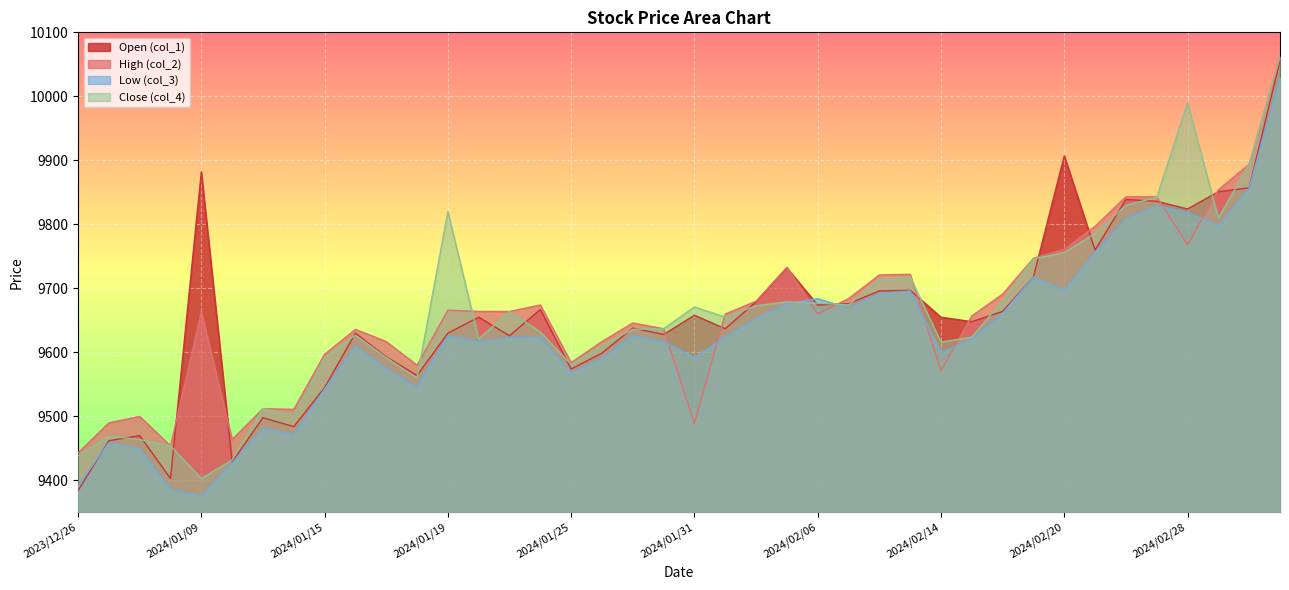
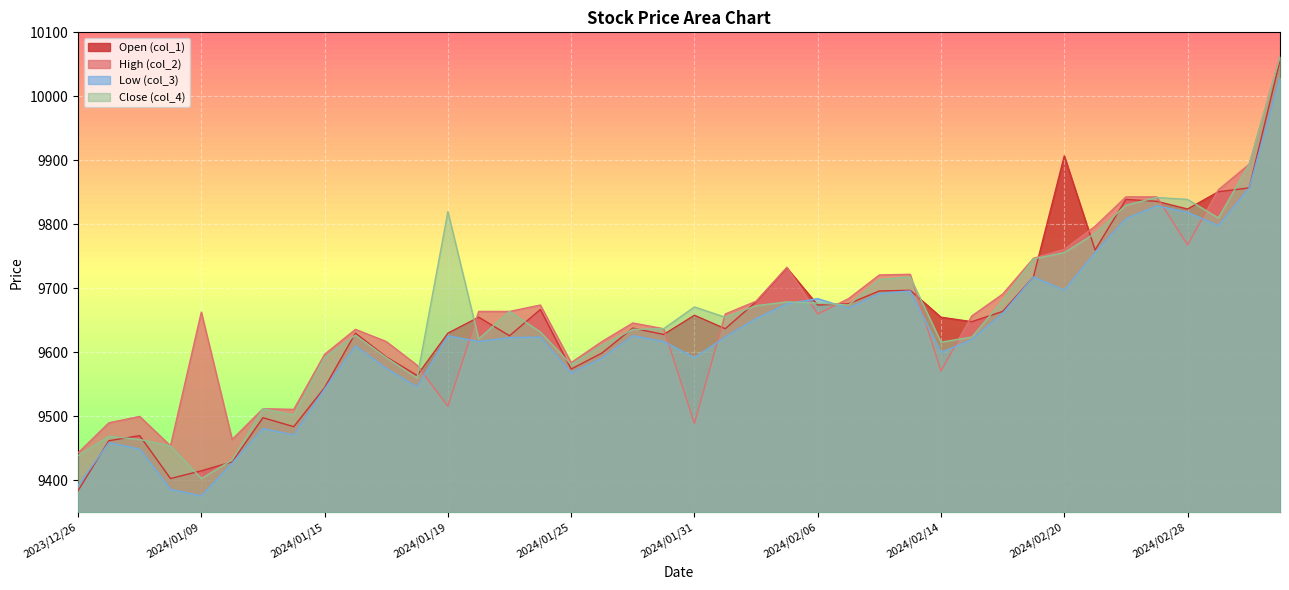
Open (col_1), 2024/01/09: 9880 -> 9420
High (col_2), 2024/01/19: 9670 -> 9520
Close (col_4), 2024/02/28: 9990 -> 9840
